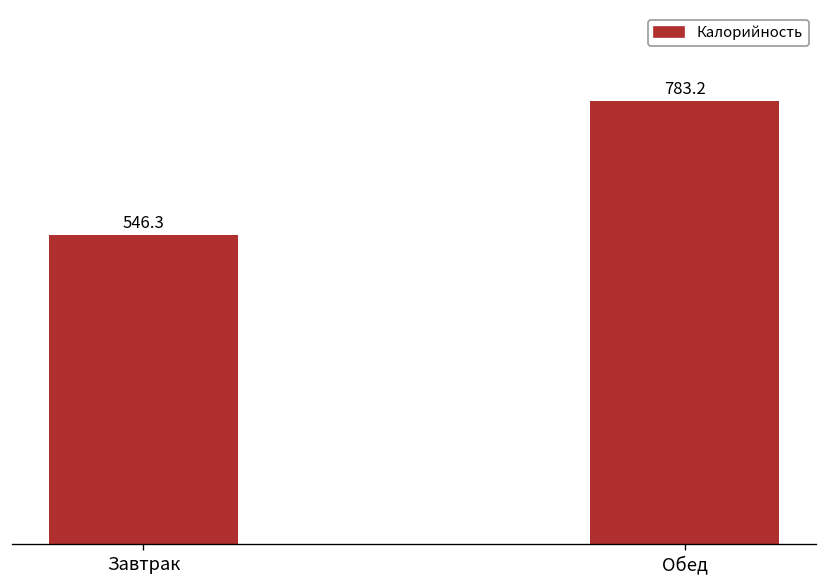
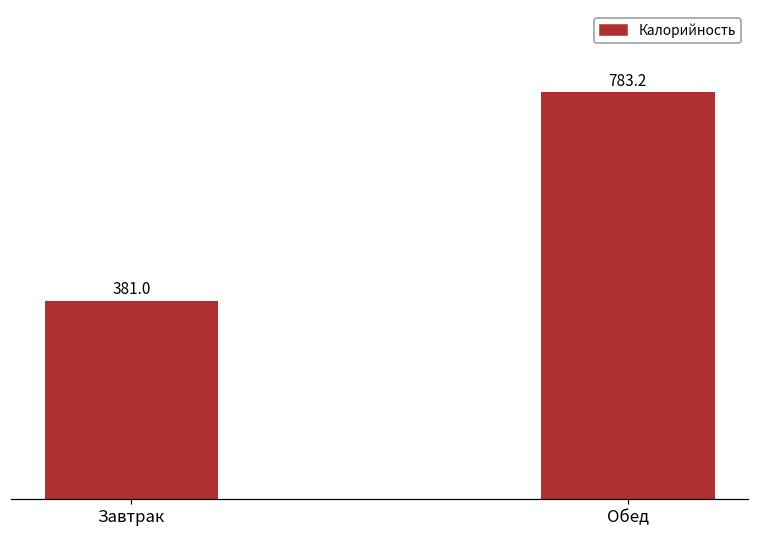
Завтрак: 546.3 -> 381.0
